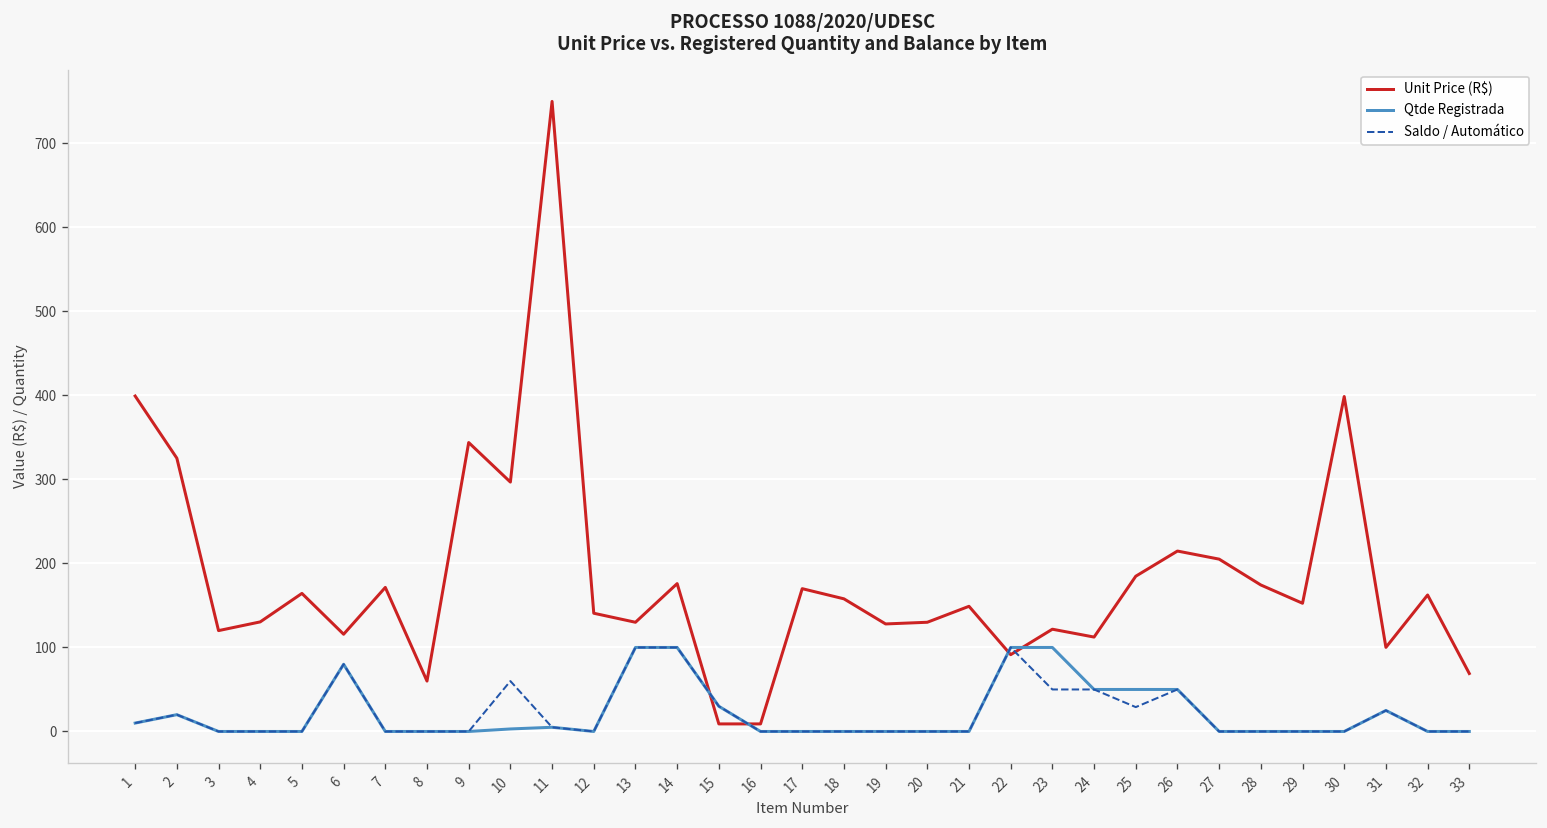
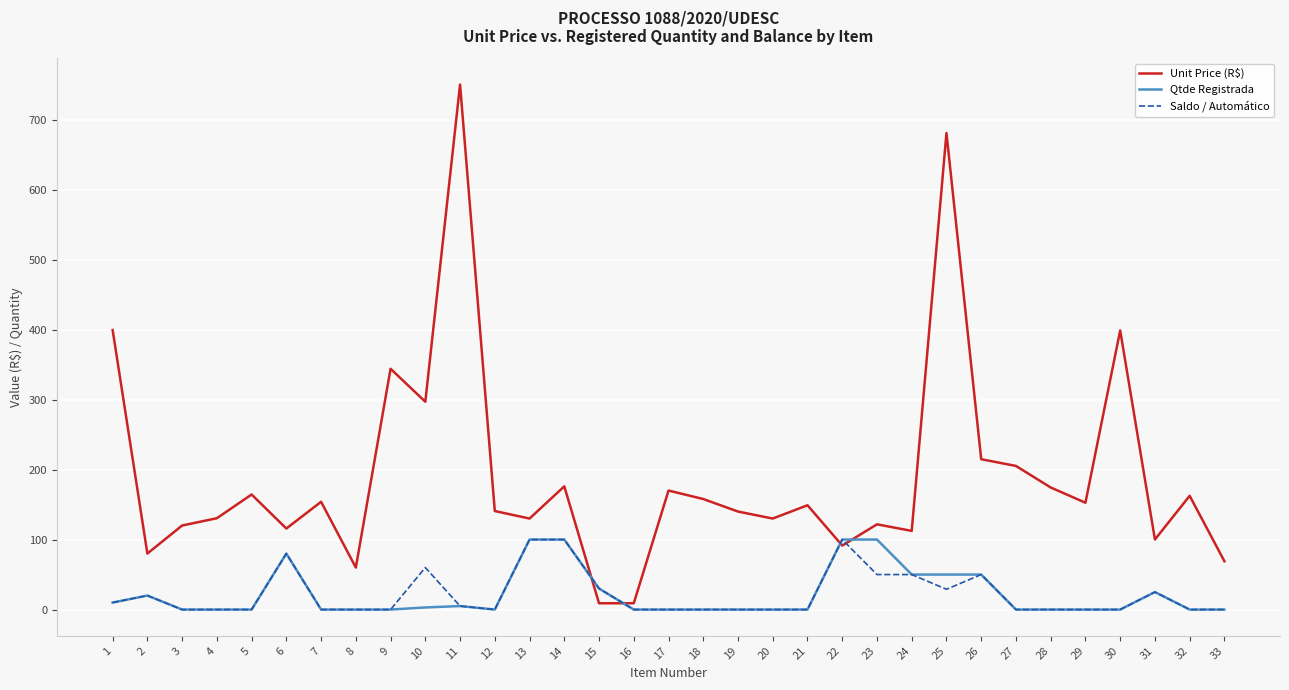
Unit Price (R$), 2: 330 -> 80
Unit Price (R$), 7: 170 -> 150
Unit Price (R$), 19: 130 -> 140
Unit Price (R$), 25: 180 -> 680
